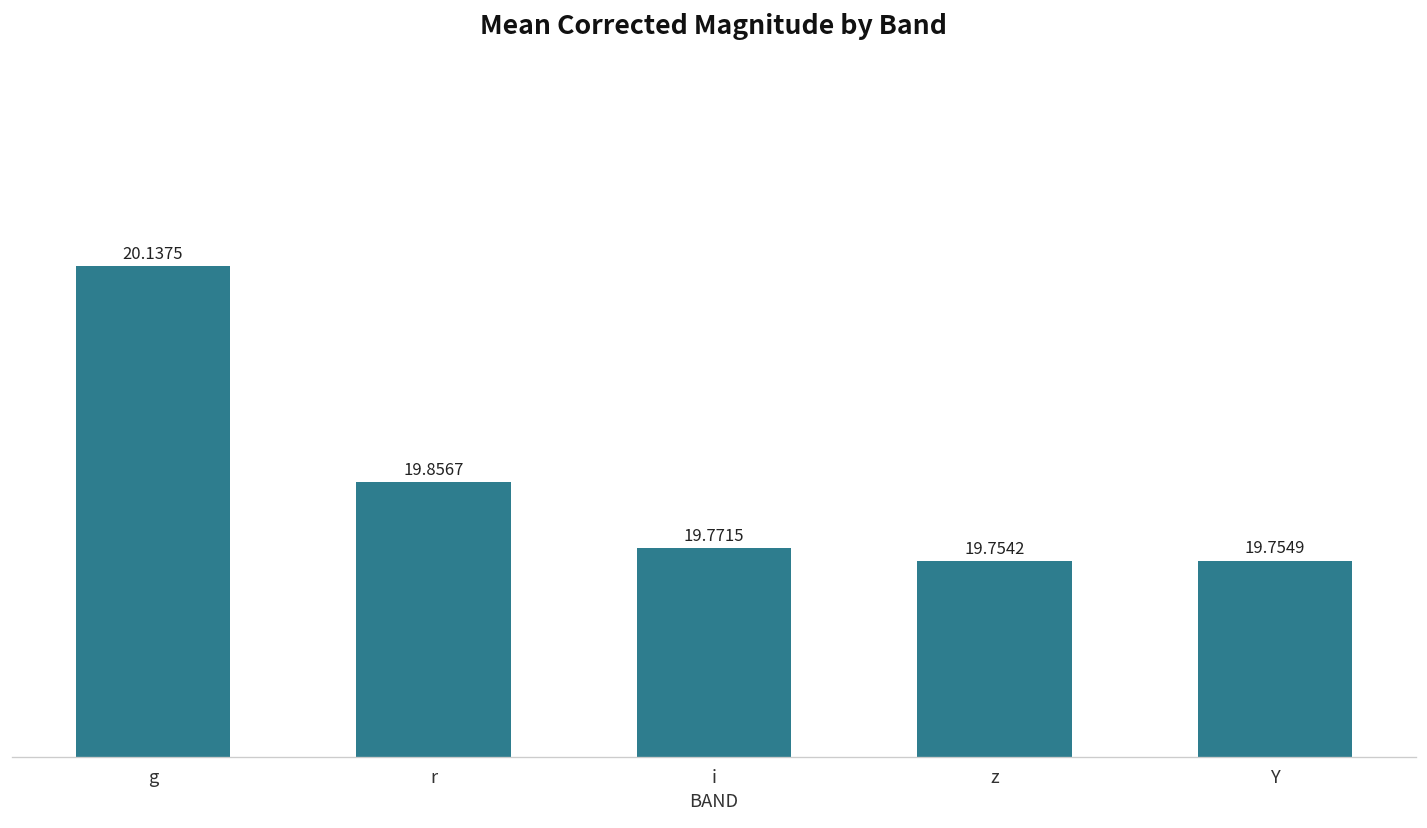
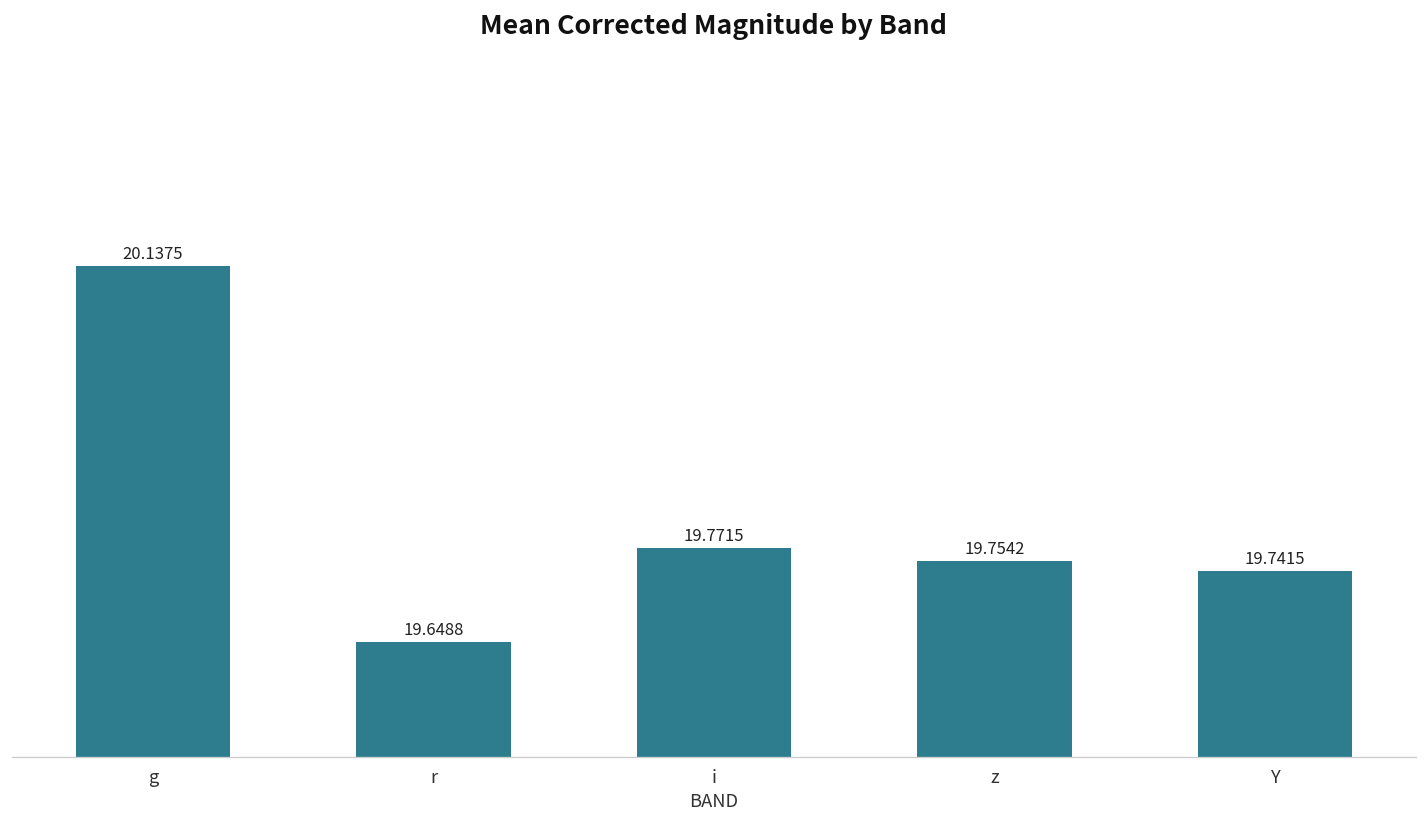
r: 19.8567 -> 19.6488
Y: 19.7549 -> 19.7415
